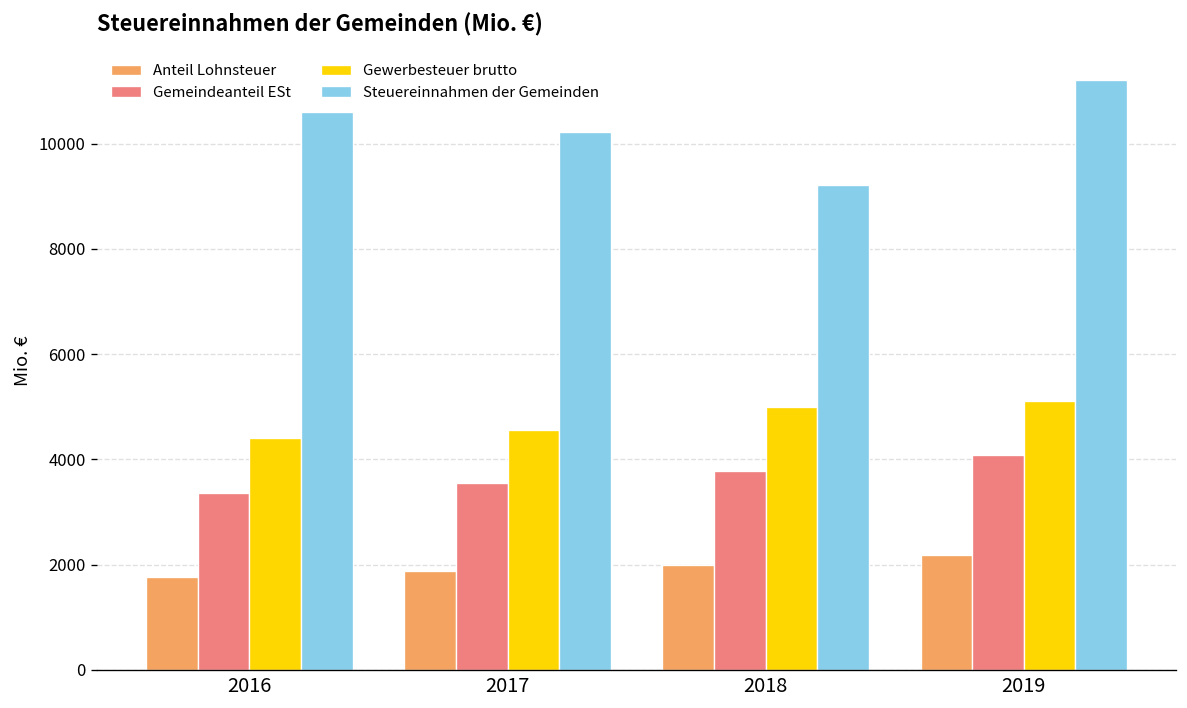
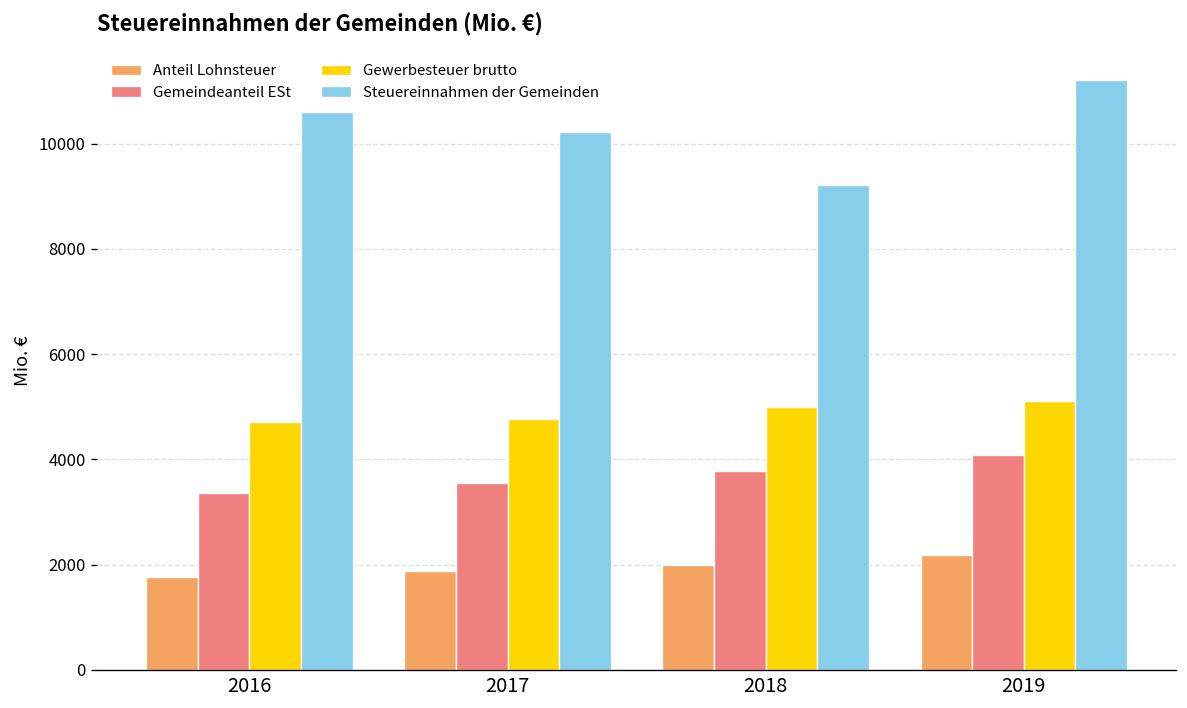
Gewerbesteuer brutto, 2016: 4400 -> 4700
Gewerbesteuer brutto, 2017: 4600 -> 4800
